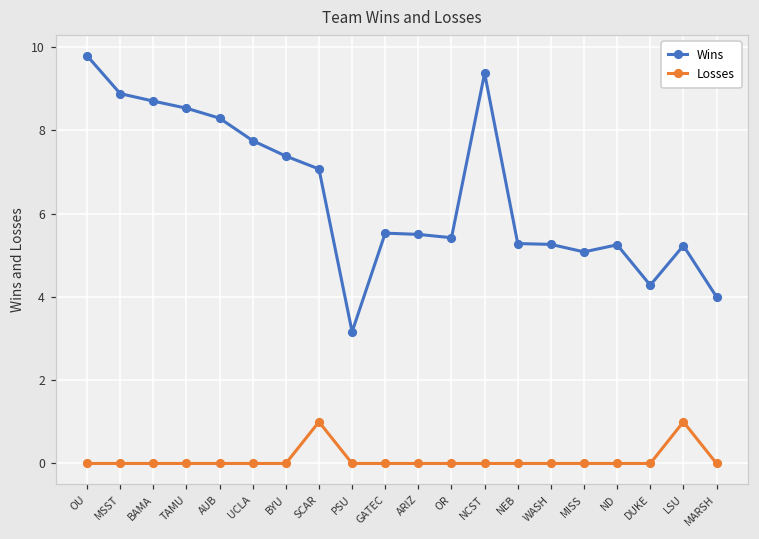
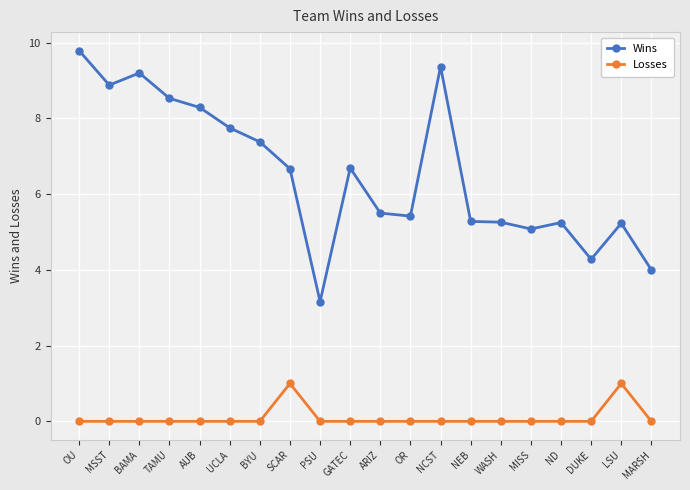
Wins, BAMA: 8.7 -> 9.2
Wins, SCAR: 7.1 -> 6.7
Wins, GATEC: 5.5 -> 6.7
